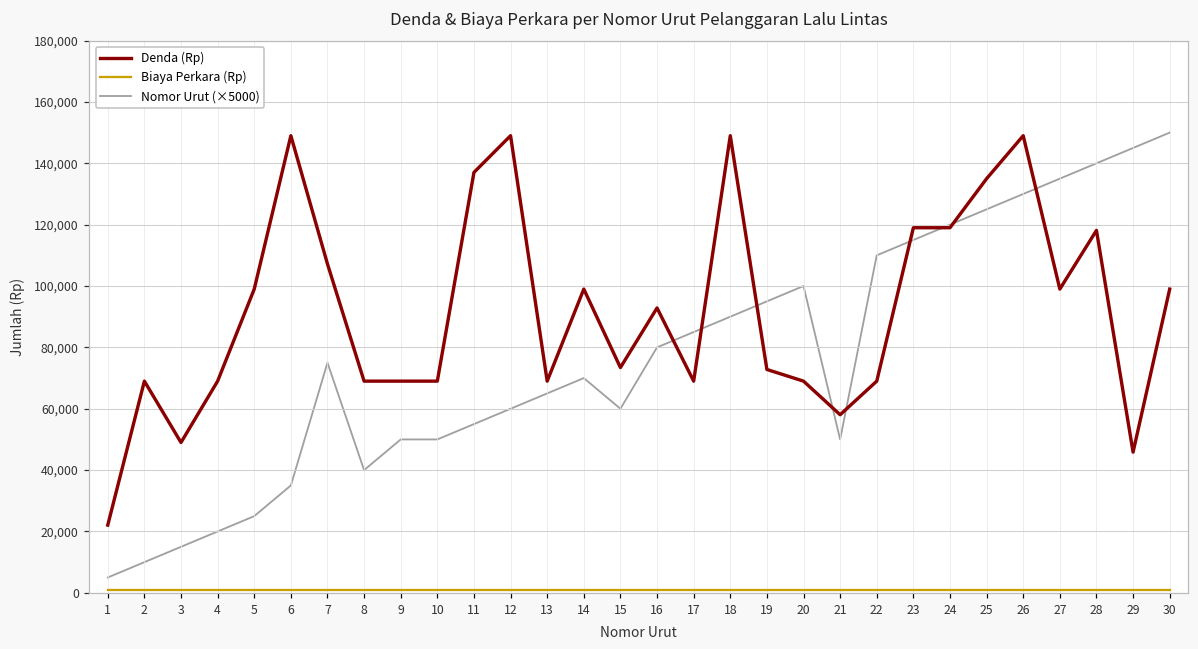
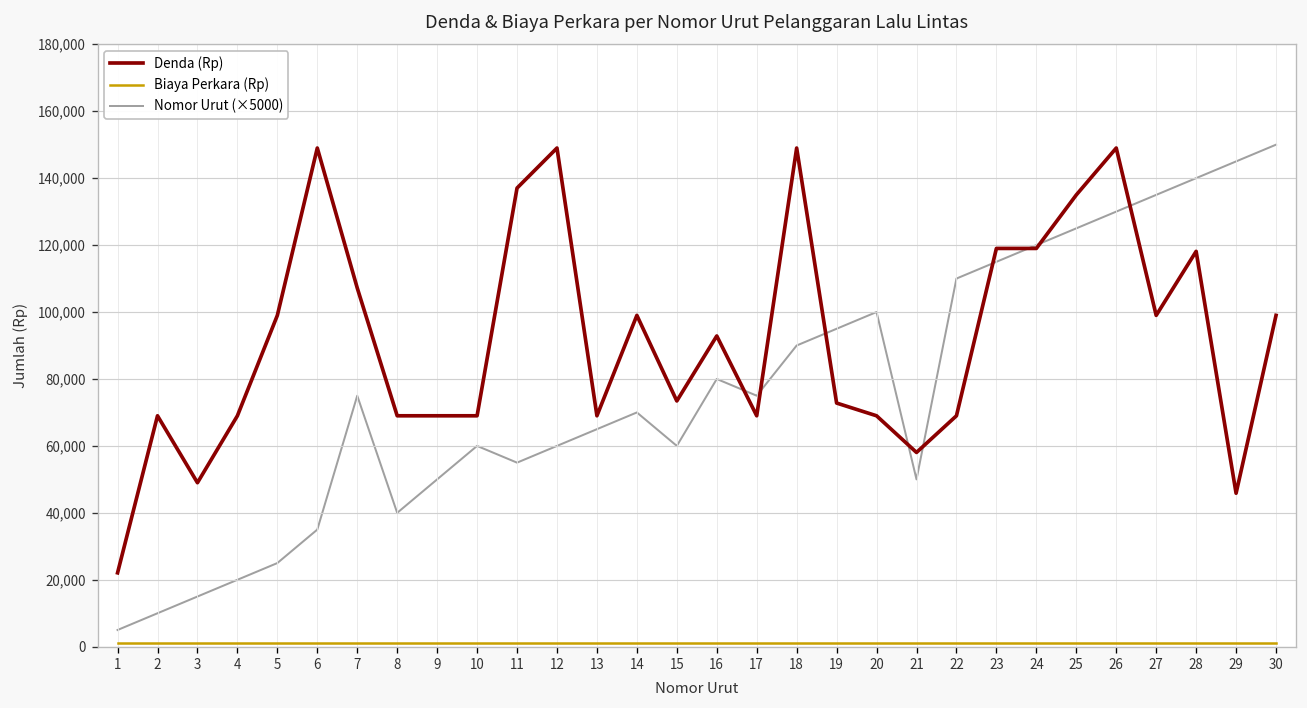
Nomor Urut (×5000), 10: 50,000 -> 60,000
Nomor Urut (×5000), 17: 85,000 -> 75,000
